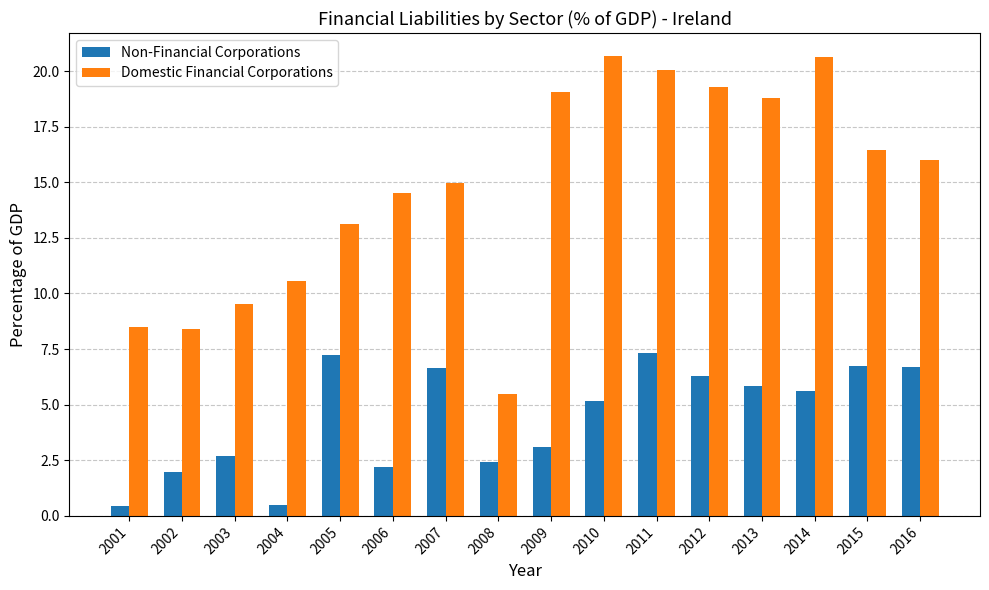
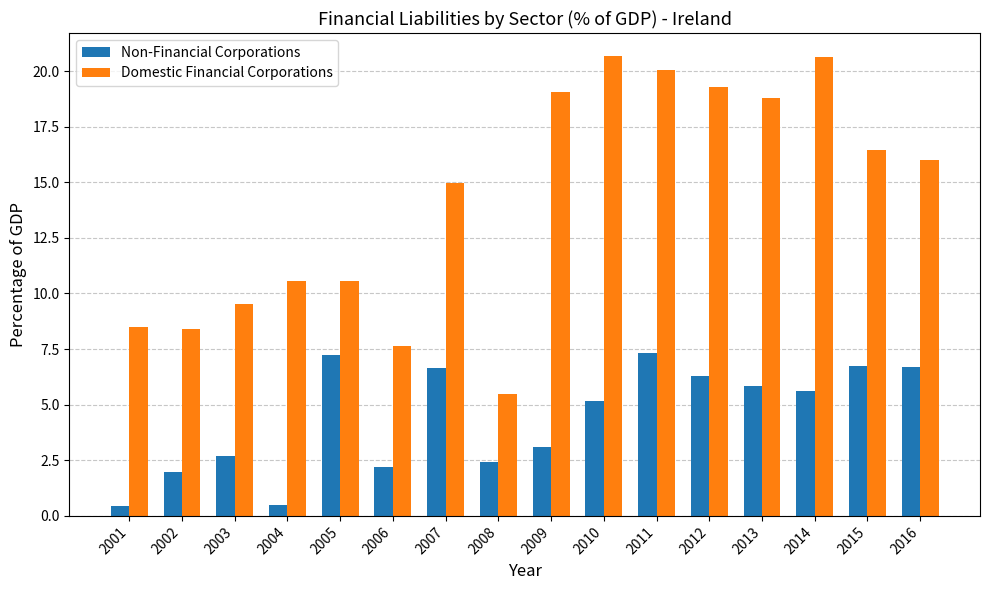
Domestic Financial Corporations, 2005: 13.1 -> 10.5
Domestic Financial Corporations, 2006: 14.5 -> 7.6
